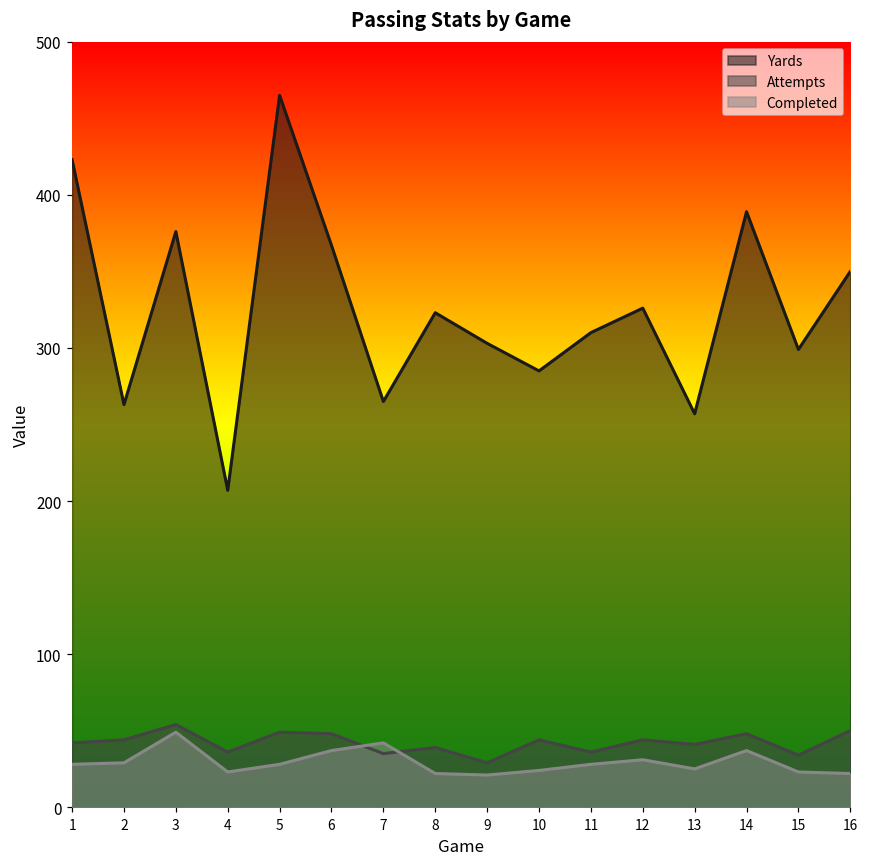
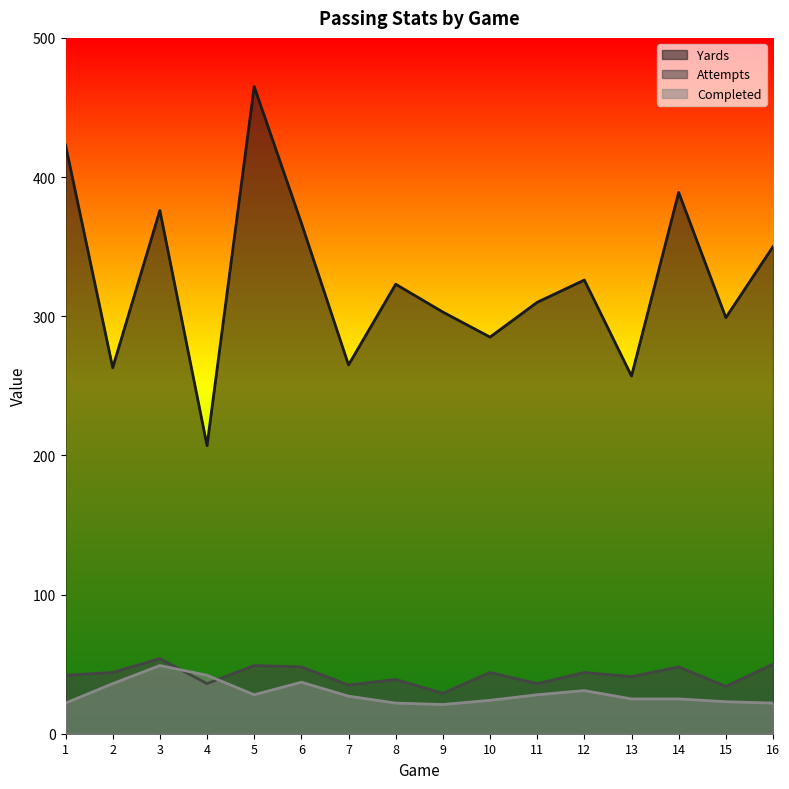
Completed, 1: 28 -> 22
Completed, 2: 29 -> 36
Completed, 4: 23 -> 42
Completed, 7: 42 -> 27
Completed, 14: 37 -> 25
